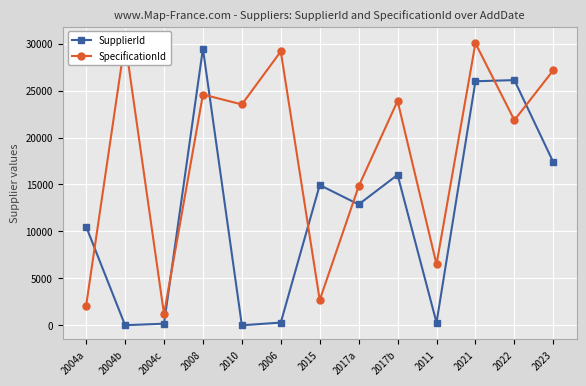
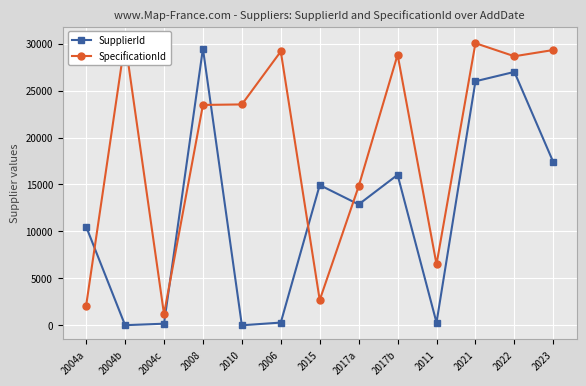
SpecificationId, 2008: 25000 -> 23000
SpecificationId, 2017b: 24000 -> 29000
SupplierId, 2022: 26000 -> 27000
SpecificationId, 2022: 22000 -> 29000
SpecificationId, 2023: 27000 -> 29000
